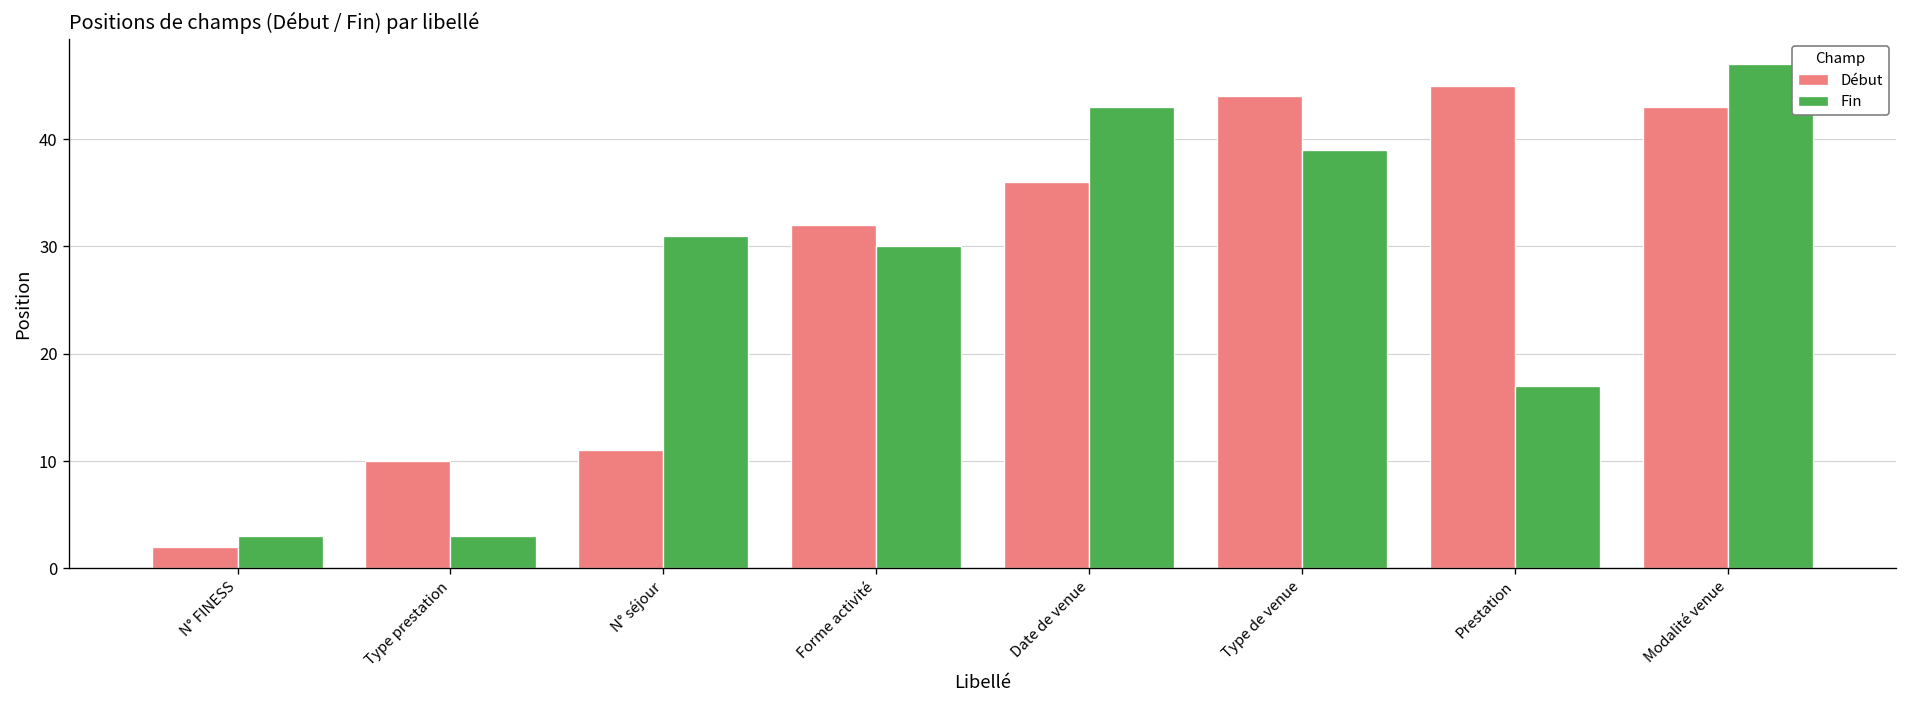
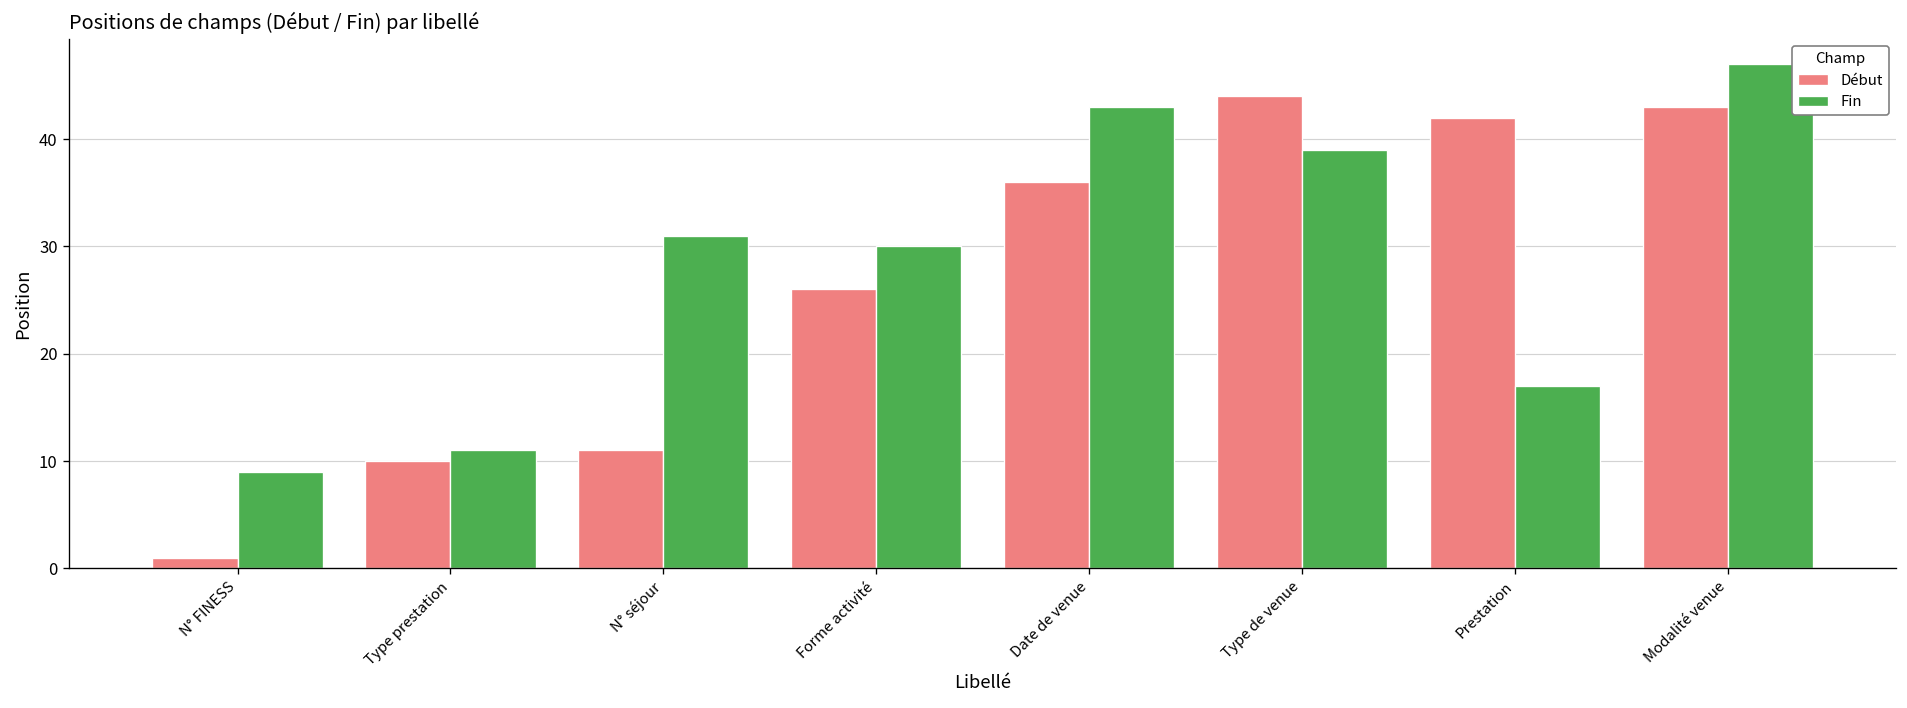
Début, N° FINESS: 2 -> 1
Fin, N° FINESS: 3 -> 9
Fin, Type prestation: 3 -> 11
Début, Forme activité: 32 -> 26
Début, Prestation: 45 -> 42
